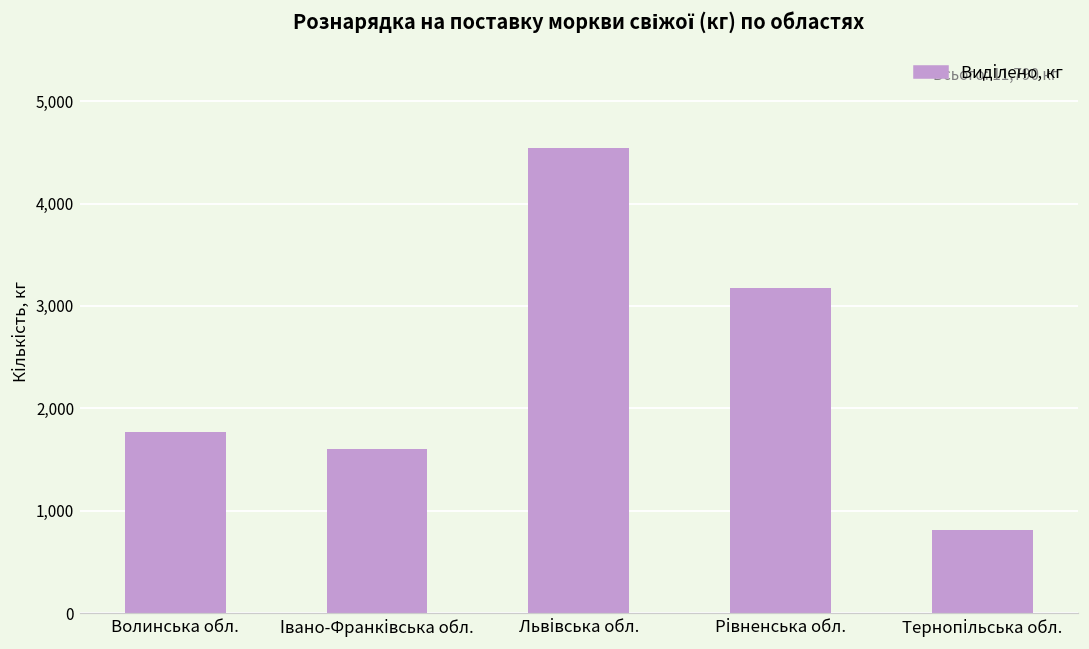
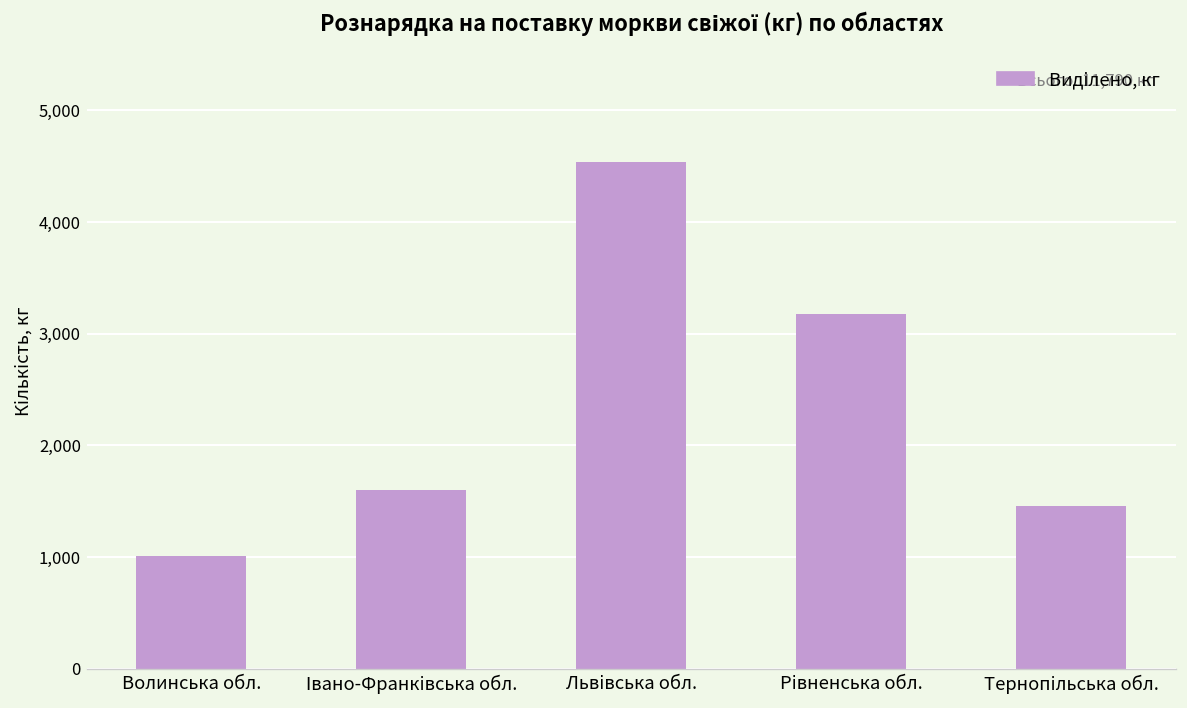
Волинська обл.: 1,800 -> 1,000
Тернопільська обл.: 800 -> 1,500
